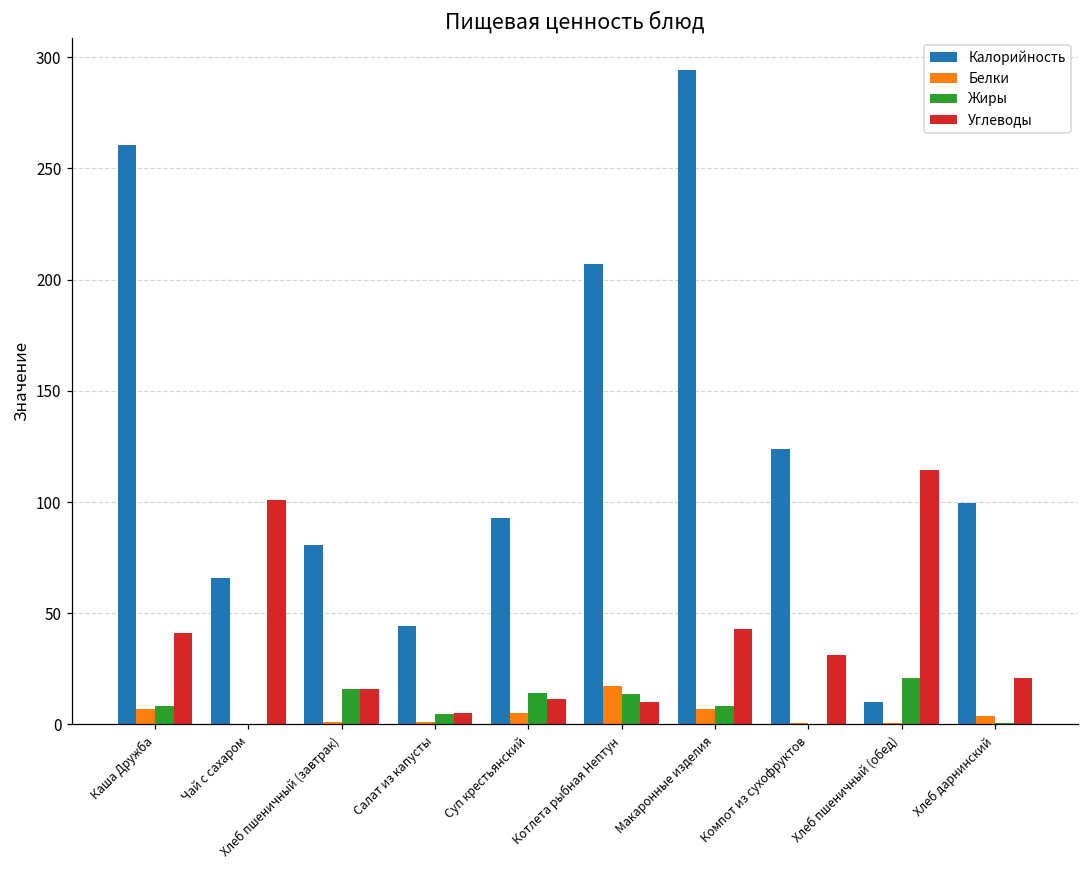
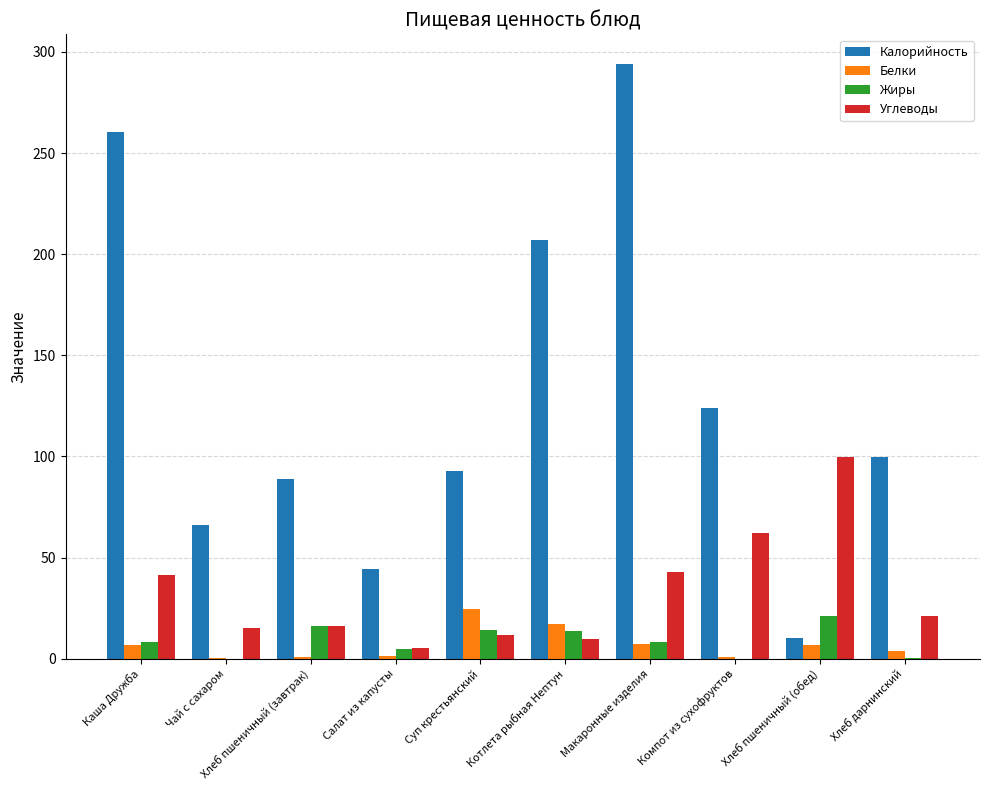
Углеводы, Чай с сахаром: 101 -> 15
Калорийность, Хлеб пшеничный (завтрак): 81 -> 89
Белки, Суп крестьянский: 5 -> 24
Углеводы, Компот из сухофруктов: 31 -> 62
Белки, Хлеб пшеничный (обед): 0 -> 7
Углеводы, Хлеб пшеничный (обед): 115 -> 100
